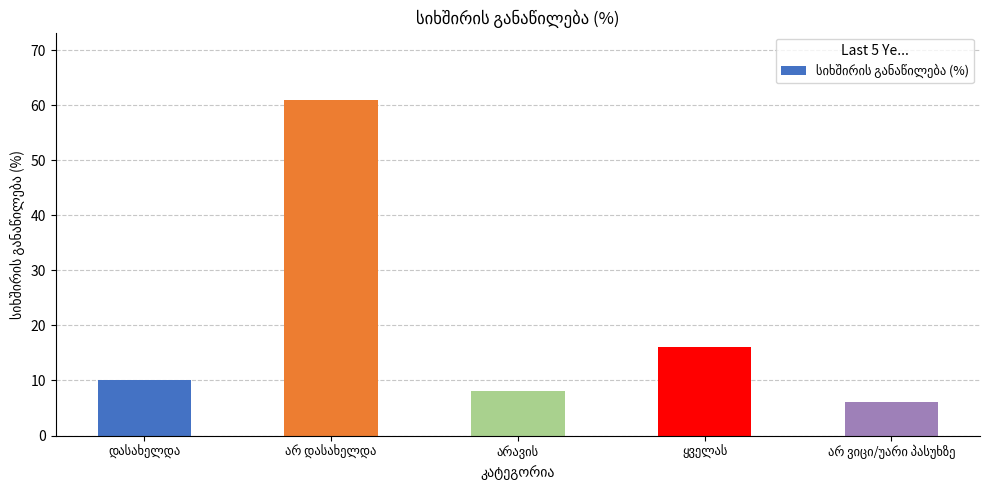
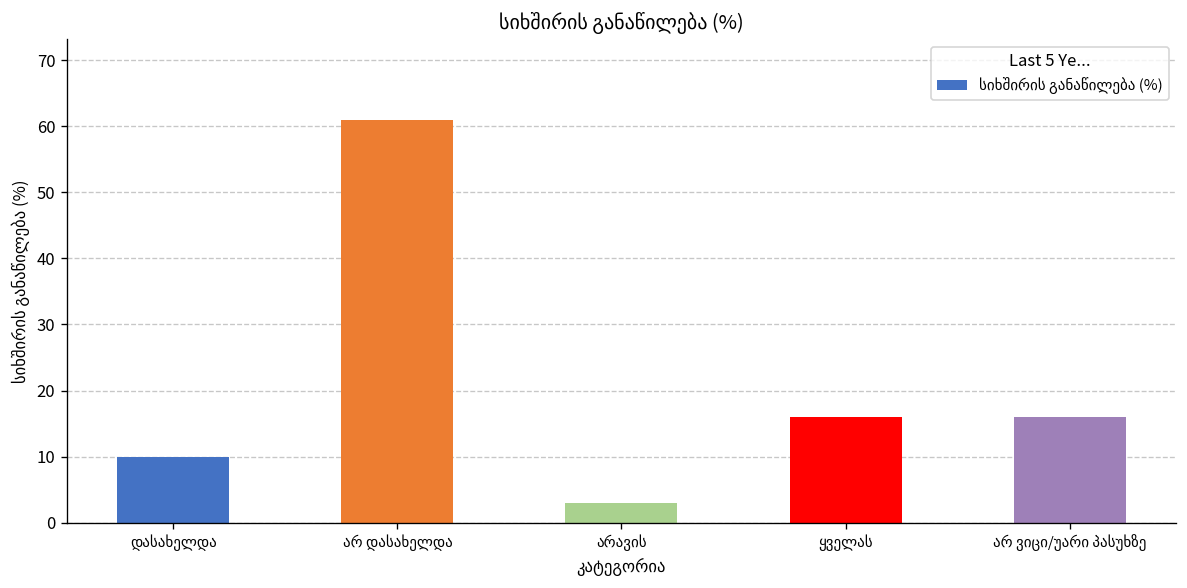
არავის: 8 -> 3
არ ვიცი/უარი პასუხზე: 6 -> 16
